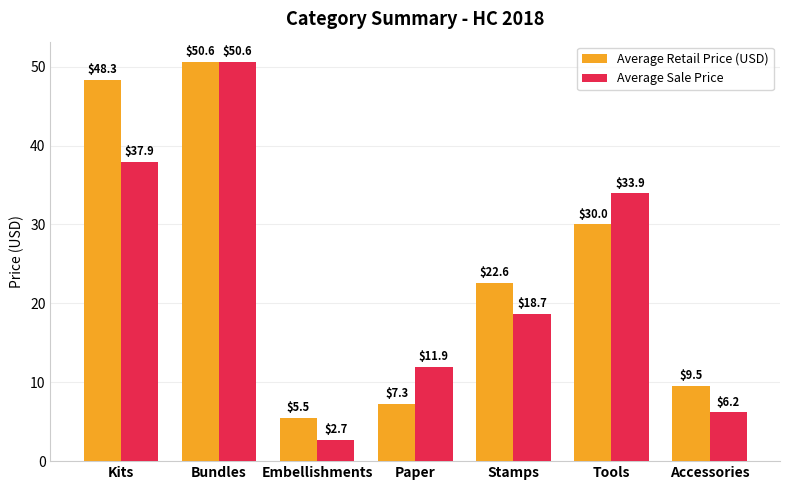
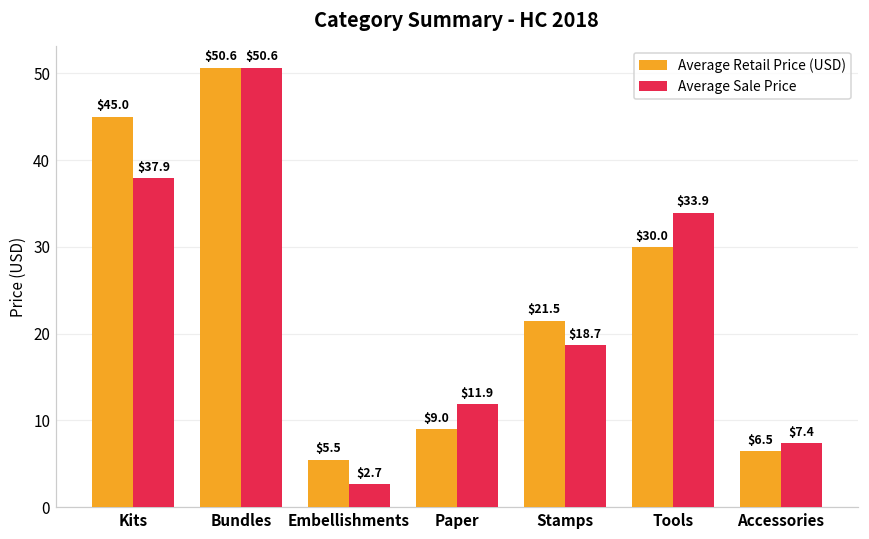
Average Retail Price (USD), Kits: $48.3 -> $45.0
Average Retail Price (USD), Paper: $7.3 -> $9.0
Average Retail Price (USD), Stamps: $22.6 -> $21.5
Average Retail Price (USD), Accessories: $9.5 -> $6.5
Average Sale Price, Accessories: $6.2 -> $7.4
